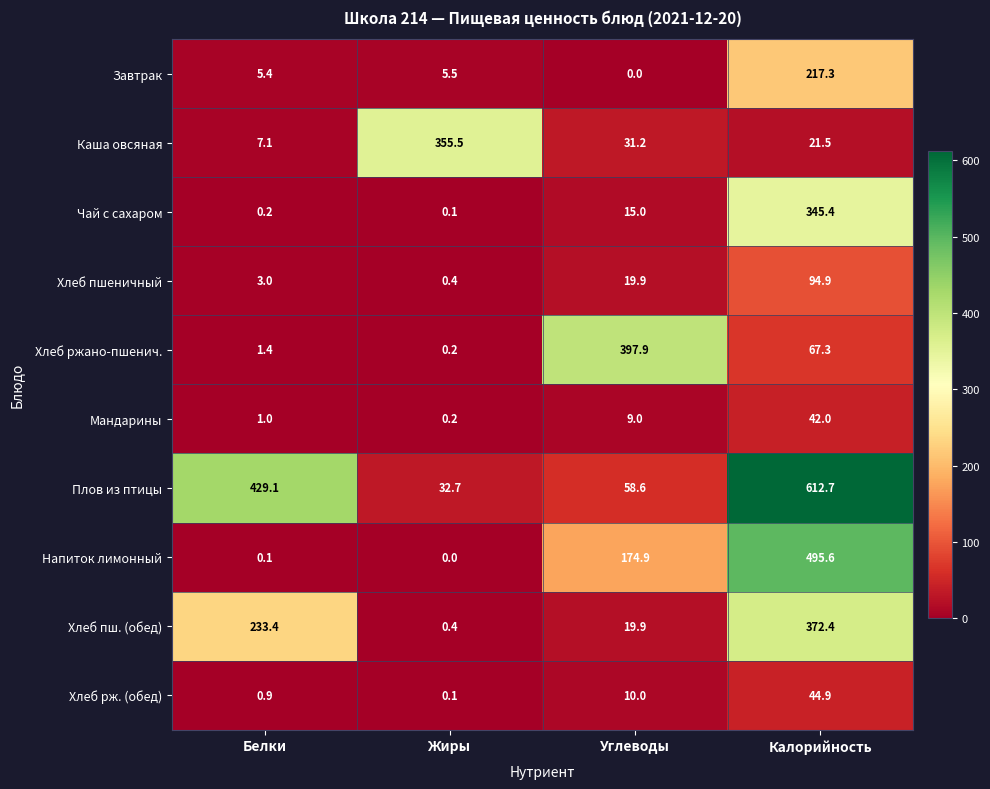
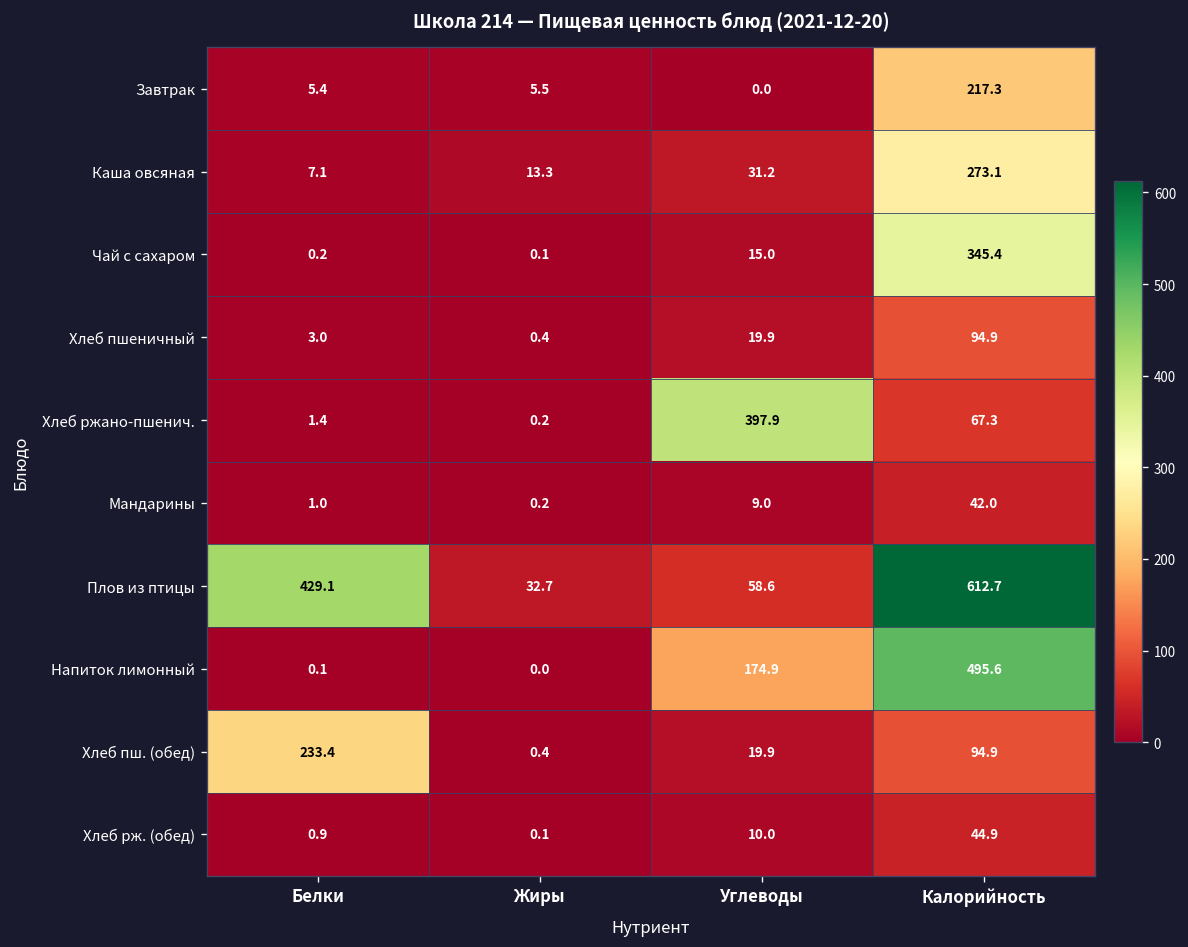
Каша овсяная, Жиры: 355.5 -> 13.3
Каша овсяная, Калорийность: 21.5 -> 273.1
Хлеб пш. (обед), Калорийность: 372.4 -> 94.9
